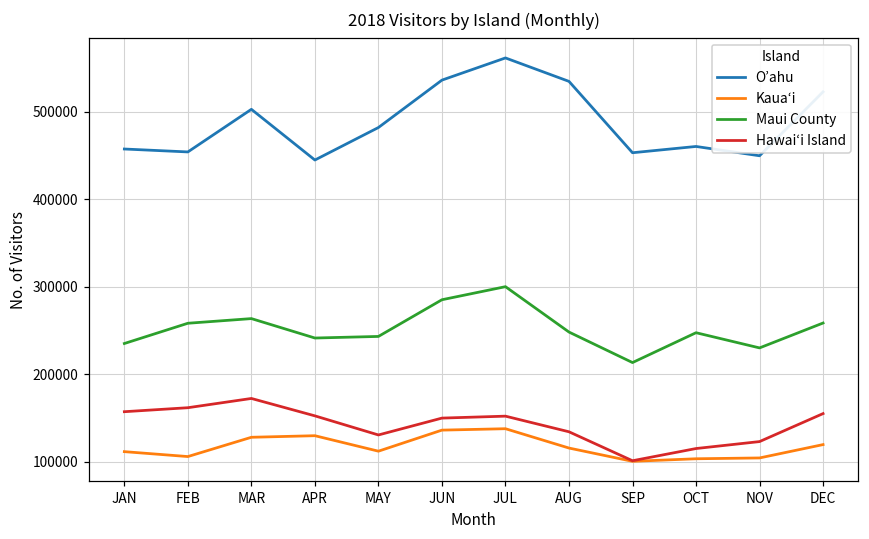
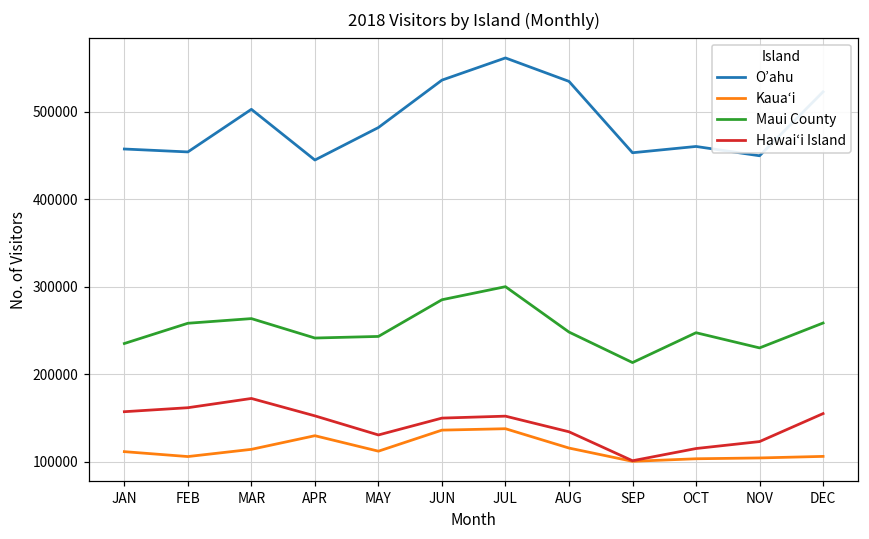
Kauaʻi, MAR: 130000 -> 110000
Kauaʻi, DEC: 120000 -> 110000
